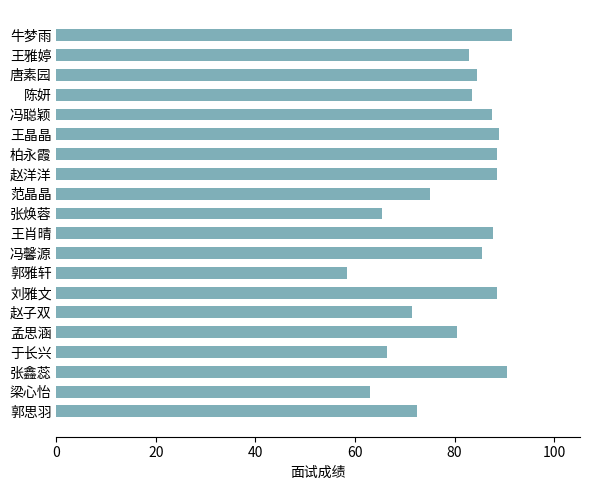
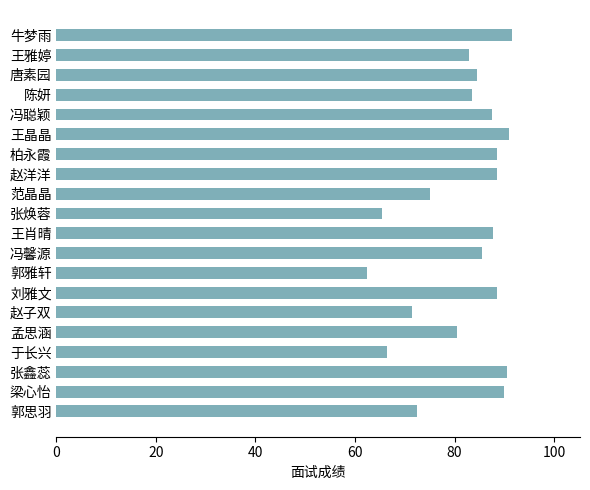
王晶晶: 89 -> 91
郭雅轩: 58 -> 63
梁心怡: 63 -> 90
